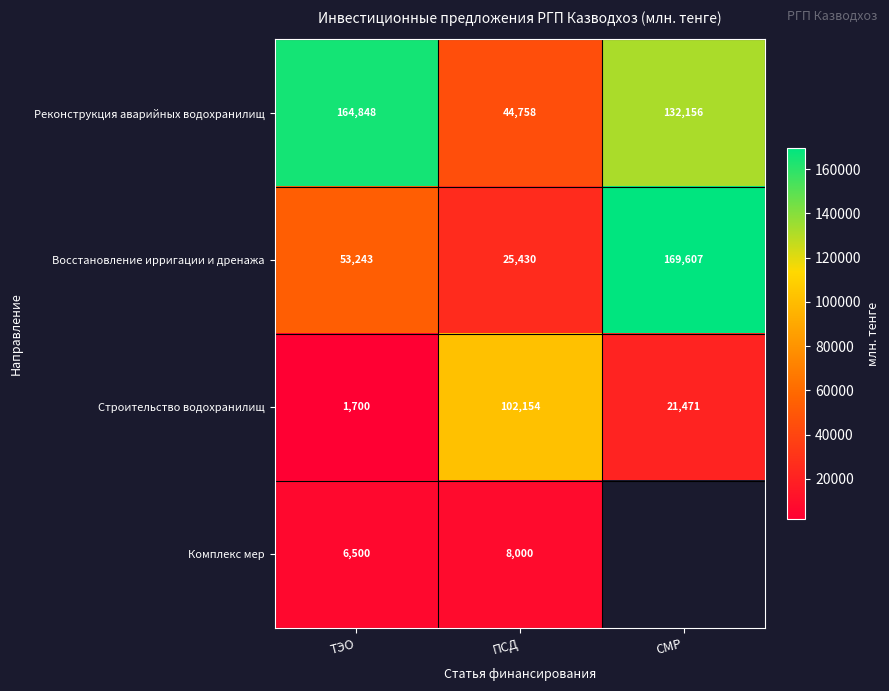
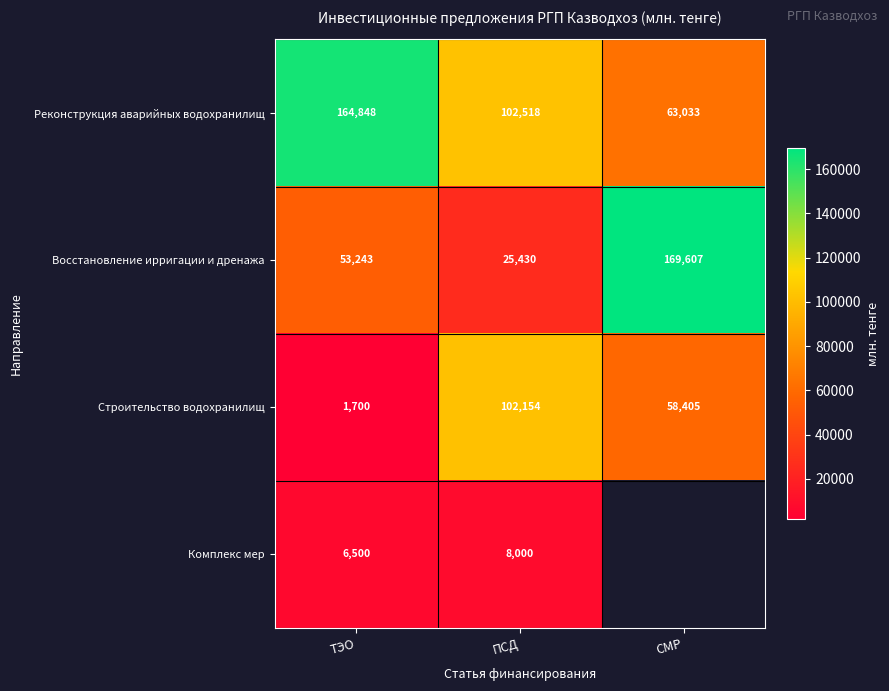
Реконструкция аварийных водохранилищ, ПСД: 44,758 -> 102,518
Реконструкция аварийных водохранилищ, СМР: 132,156 -> 63,033
Строительство водохранилищ, СМР: 21,471 -> 58,405
